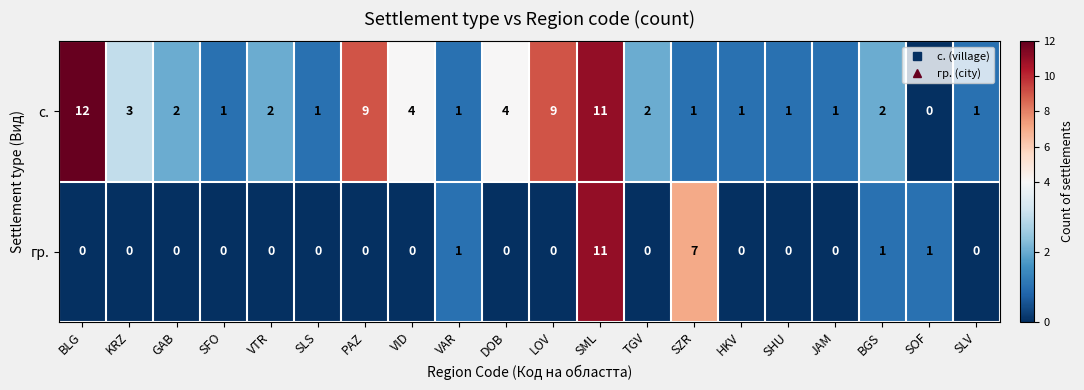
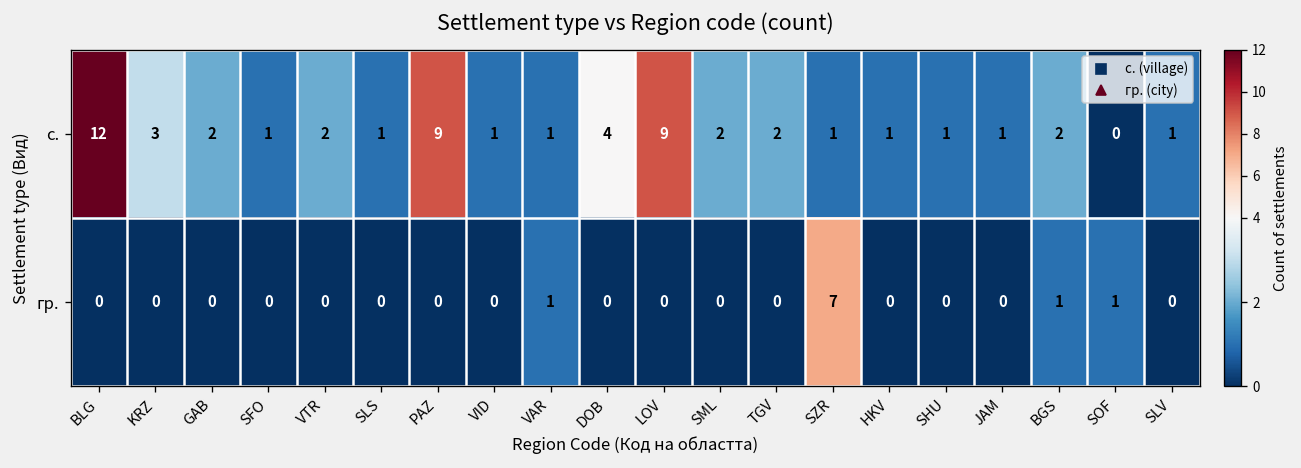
с., VID: 4 -> 1
с., SML: 11 -> 2
гр., SML: 11 -> 0
